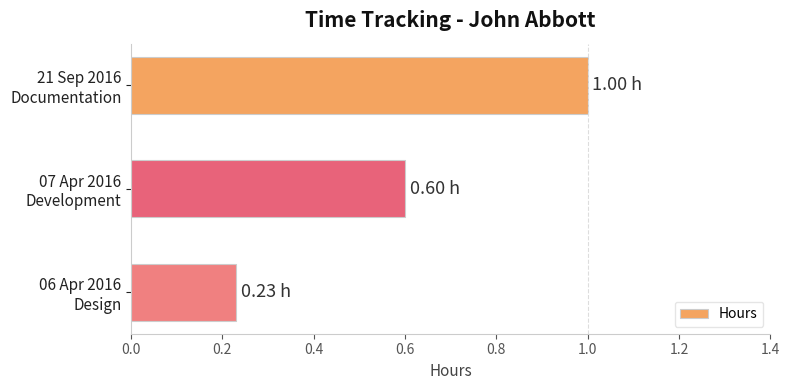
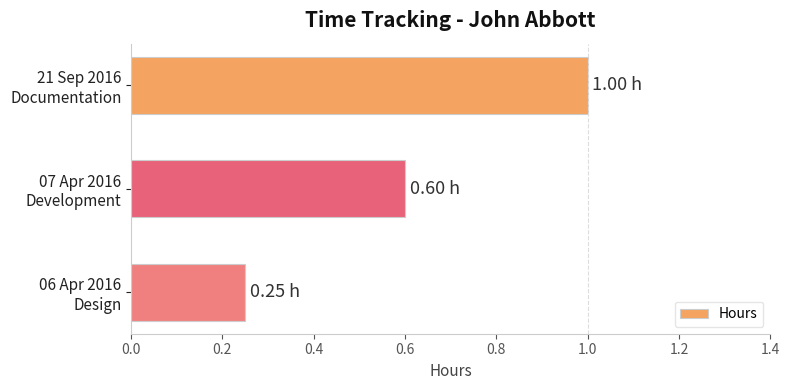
06 Apr 2016 Design: 0.23 -> 0.25
